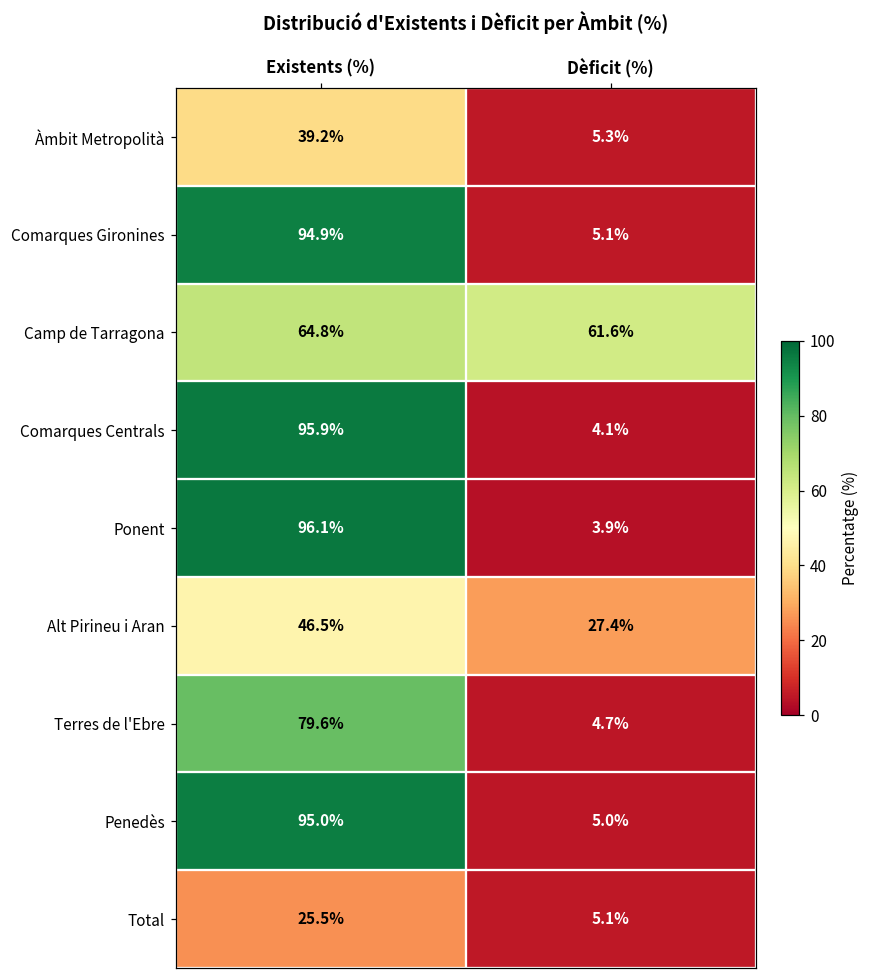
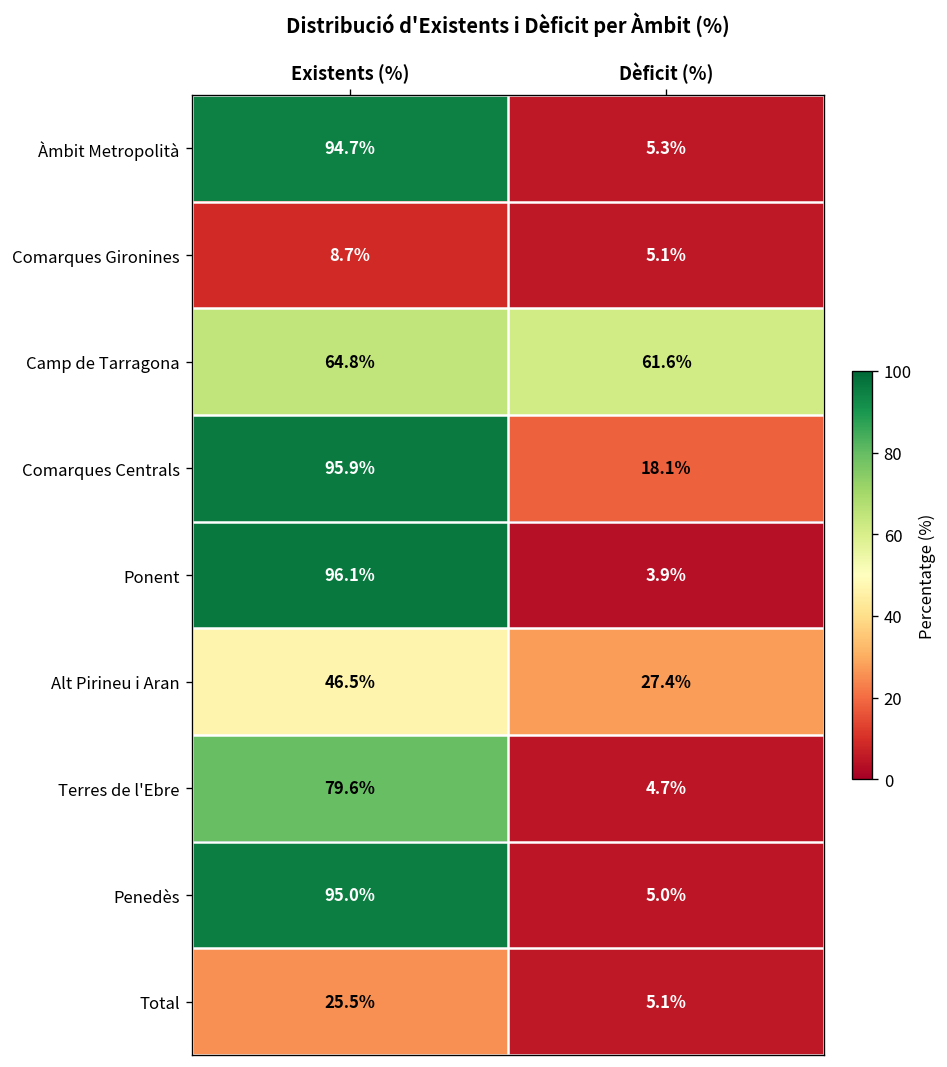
Àmbit Metropolità, Existents (%): 39.2% -> 94.7%
Comarques Gironines, Existents (%): 94.9% -> 8.7%
Comarques Centrals, Dèficit (%): 4.1% -> 18.1%
